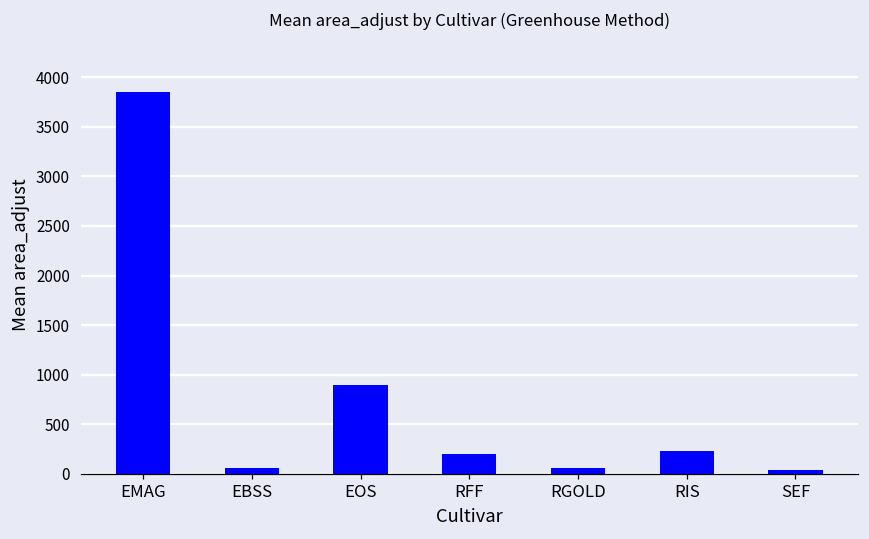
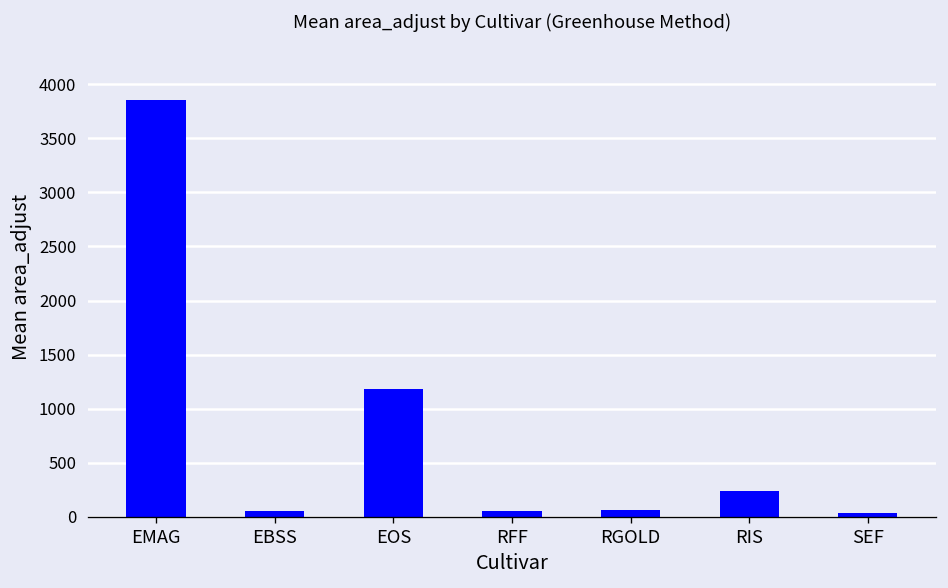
EOS: 900 -> 1200
RFF: 200 -> 100
